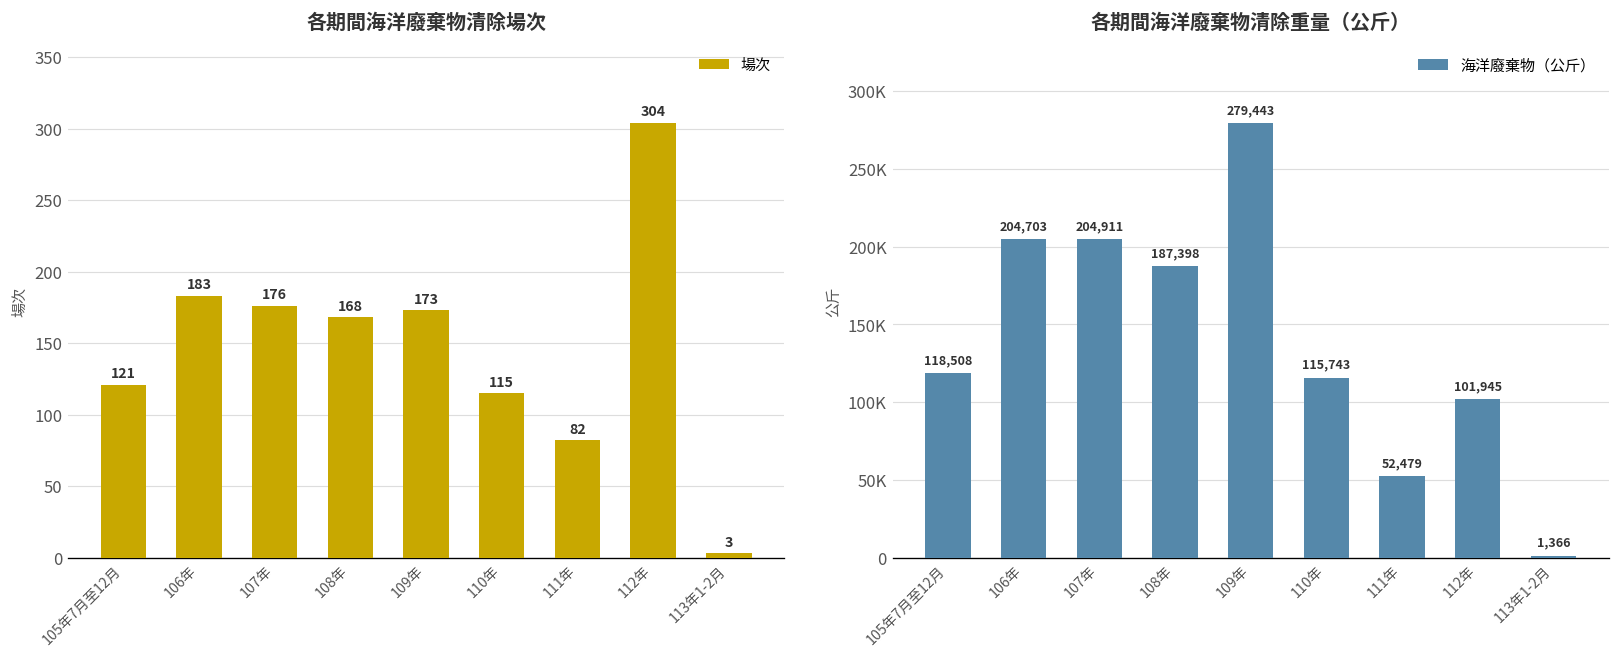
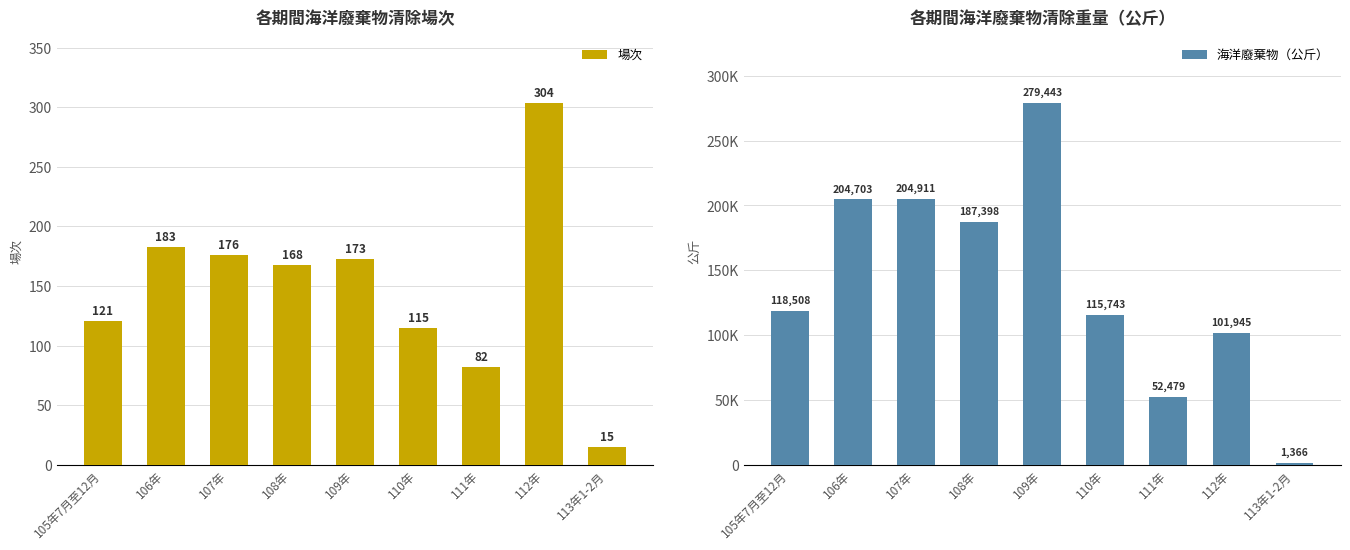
各期間海洋廢棄物清除場次, 113年1-2月: 3 -> 15
